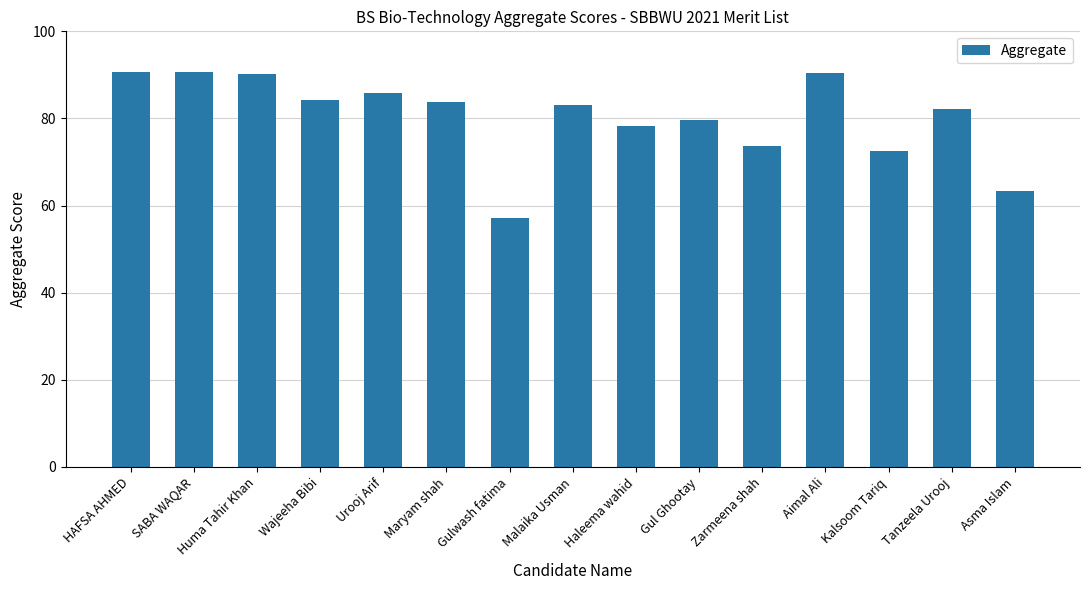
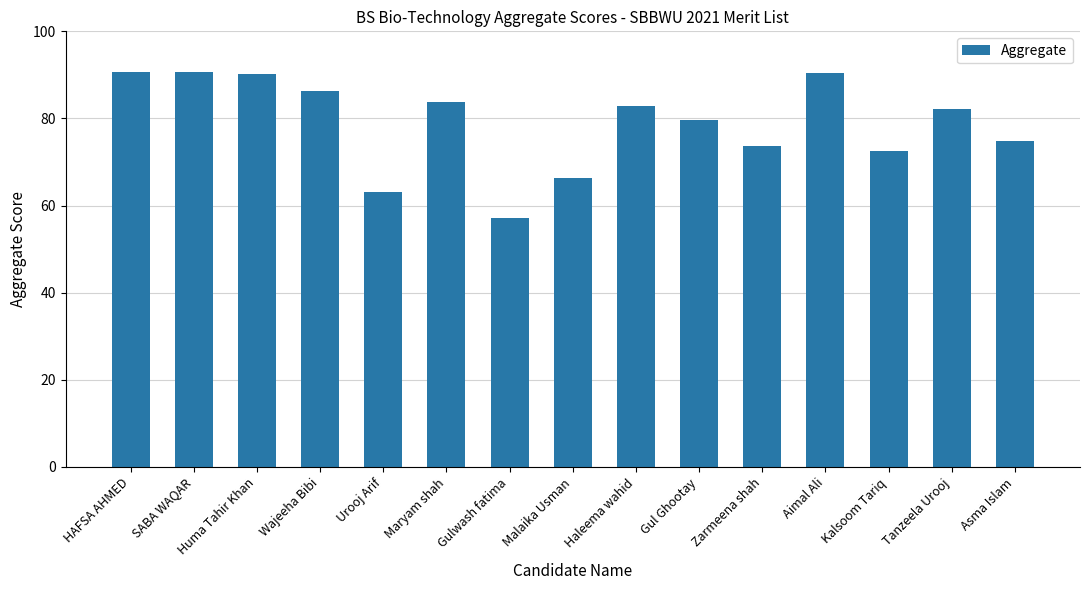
Wajeeha Bibi: 84 -> 86
Urooj Arif: 86 -> 63
Malaika Usman: 83 -> 66
Haleema wahid: 78 -> 83
Asma Islam: 63 -> 75
